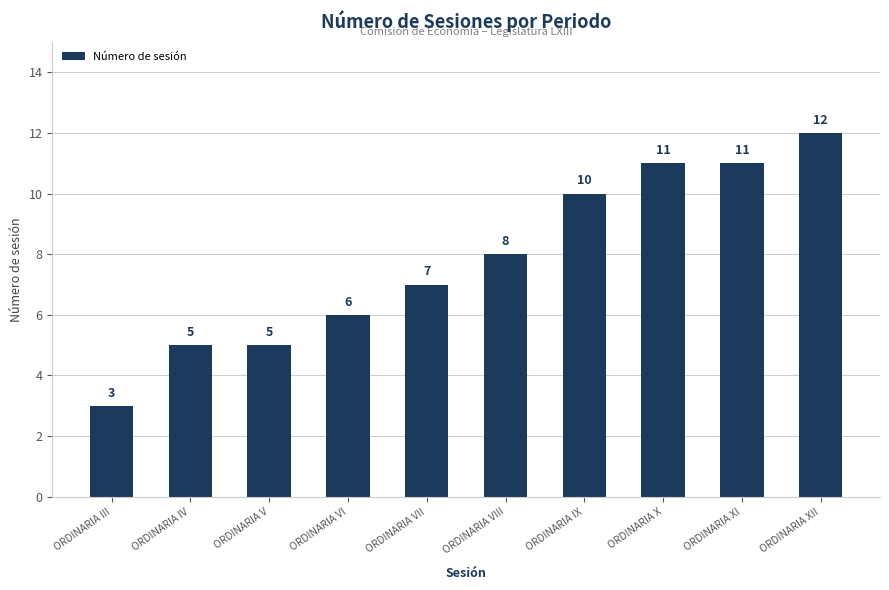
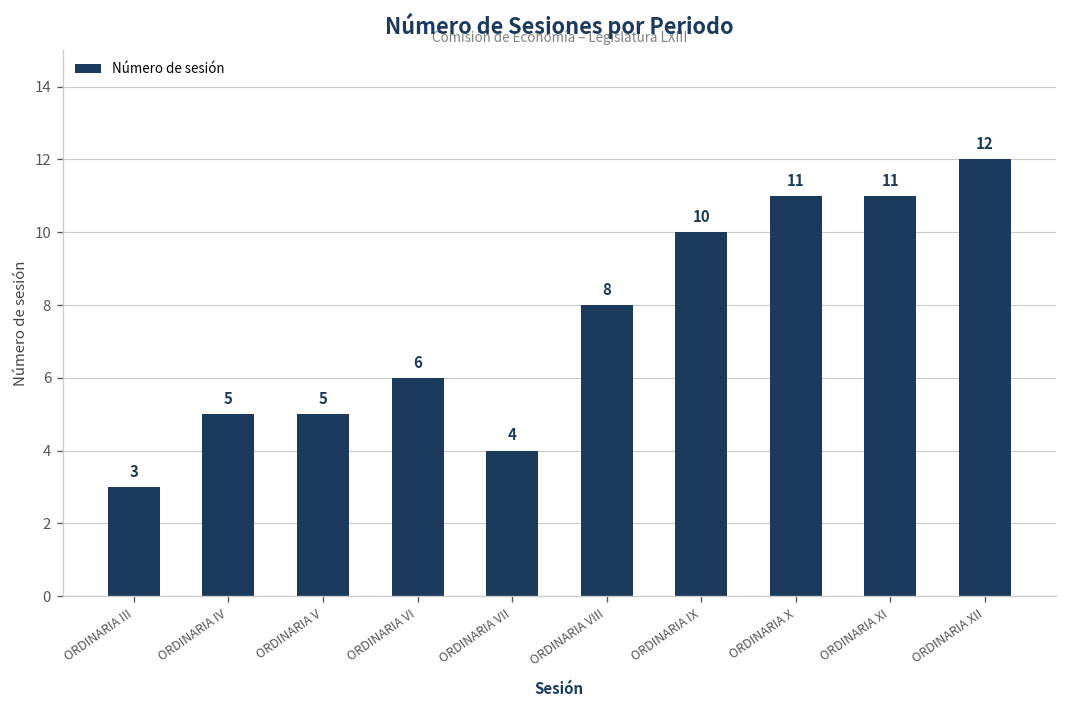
ORDINARIA VII: 7 -> 4
